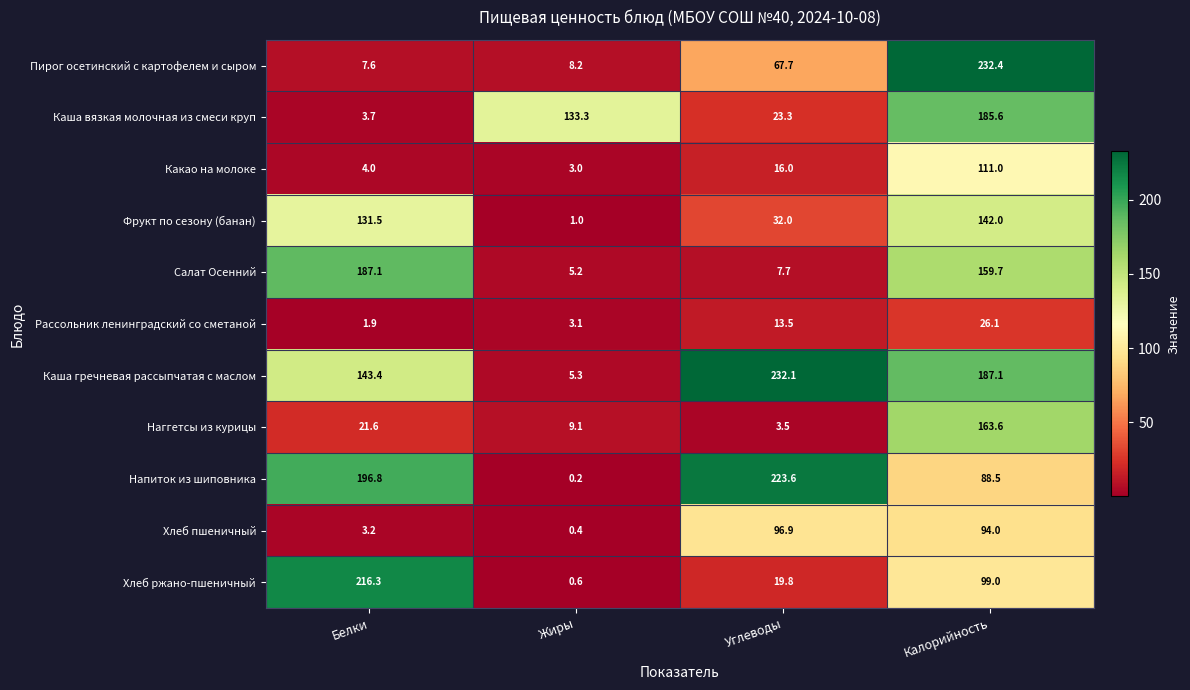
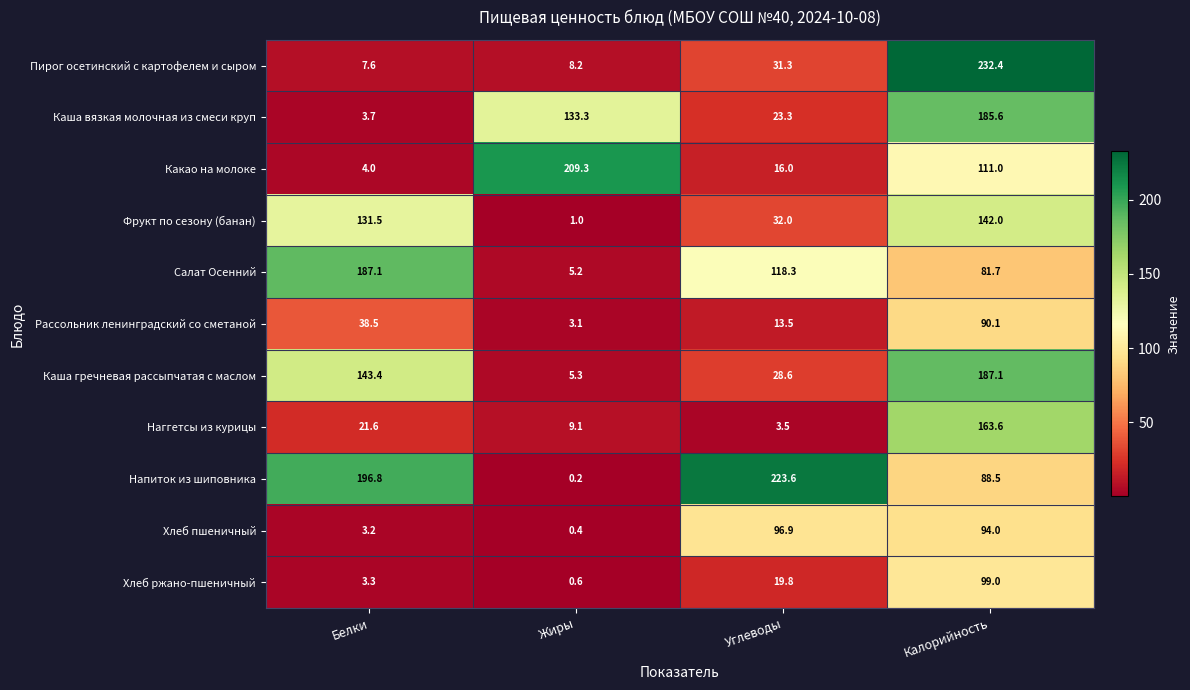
Пирог осетинский с картофелем и сыром, Углеводы: 67.7 -> 31.3
Какао на молоке, Жиры: 3.0 -> 209.3
Салат Осенний, Углеводы: 7.7 -> 118.3
Салат Осенний, Калорийность: 159.7 -> 81.7
Рассольник ленинградский со сметаной, Белки: 1.9 -> 38.5
Рассольник ленинградский со сметаной, Калорийность: 26.1 -> 90.1
Каша гречневая рассыпчатая с маслом, Углеводы: 232.1 -> 28.6
Хлеб ржано-пшеничный, Белки: 216.3 -> 3.3
